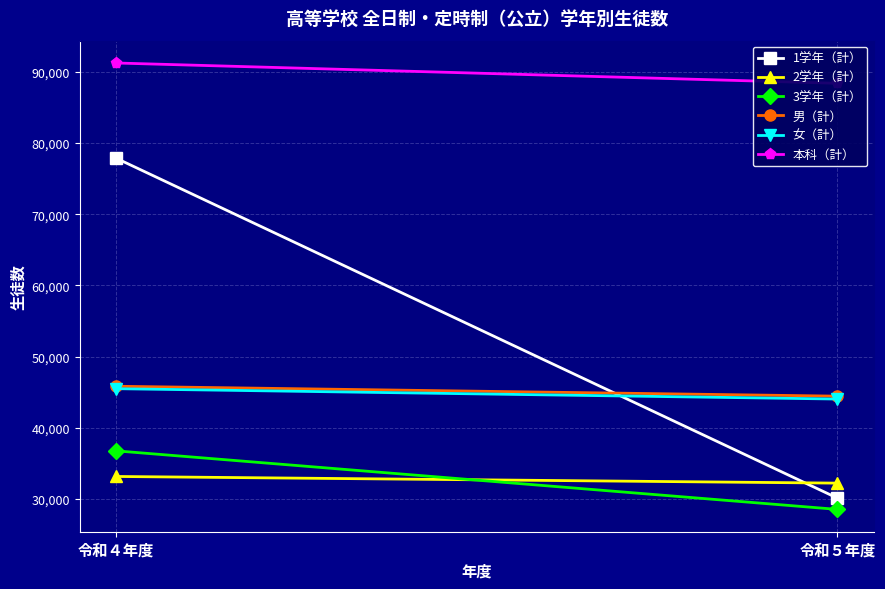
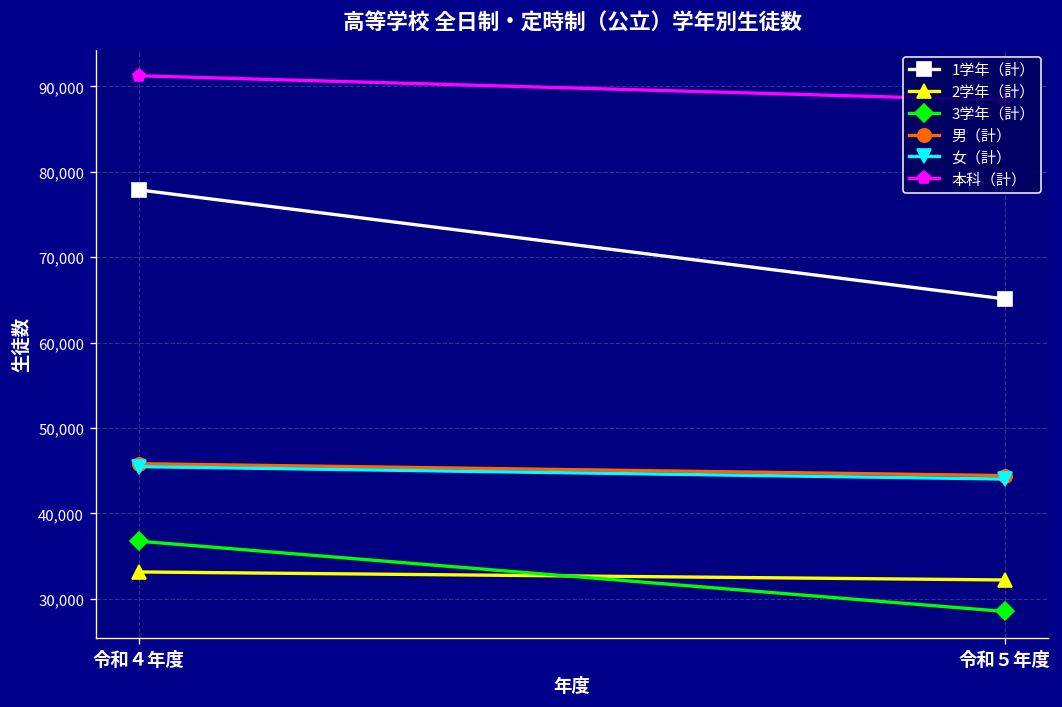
1学年（計）, 令和５年度: 30,000 -> 65,000
